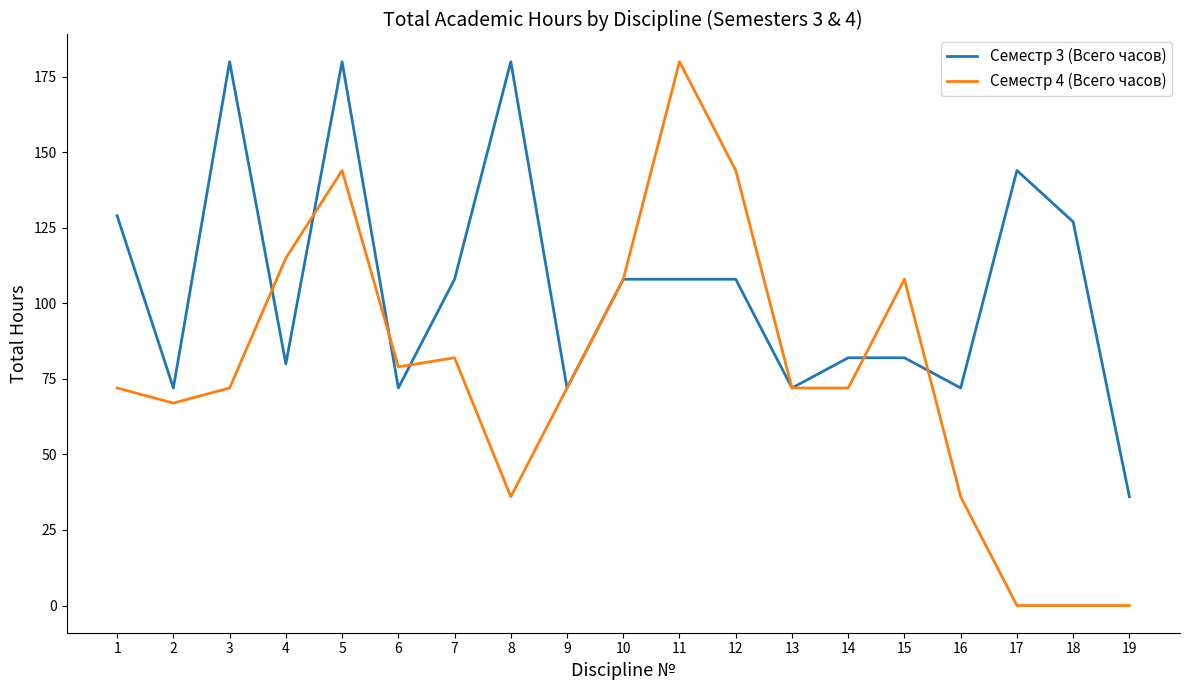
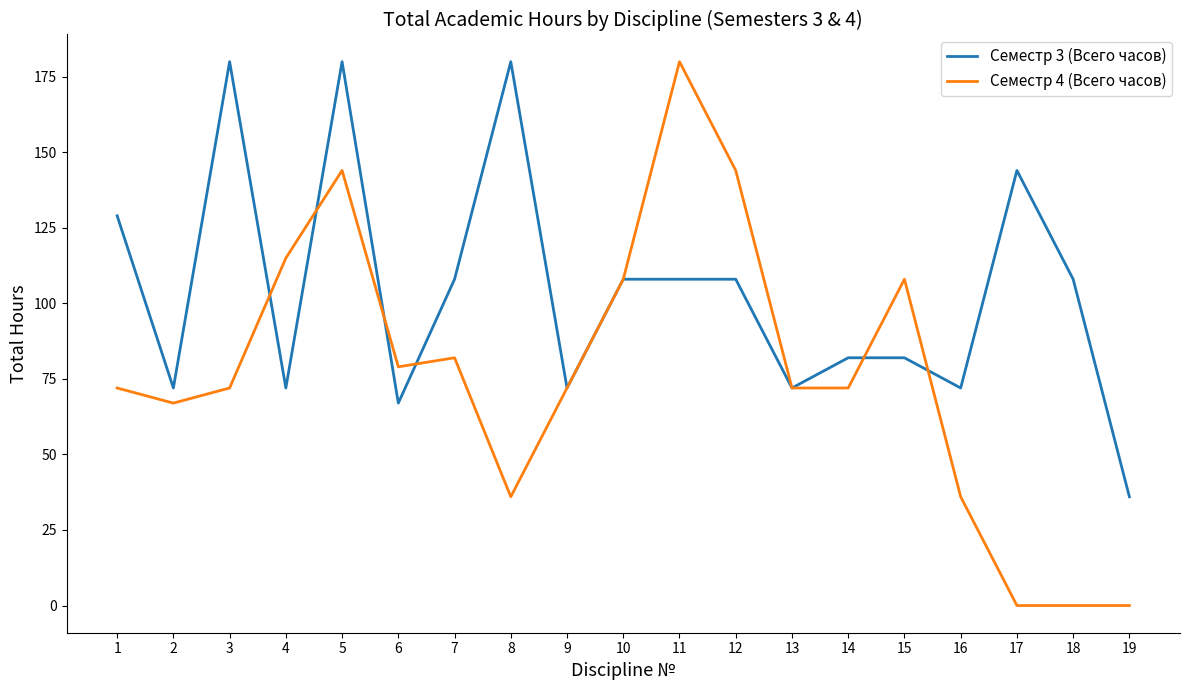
Семестр 3 (Всего часов), 4: 80 -> 72
Семестр 3 (Всего часов), 6: 72 -> 67
Семестр 3 (Всего часов), 18: 127 -> 108
